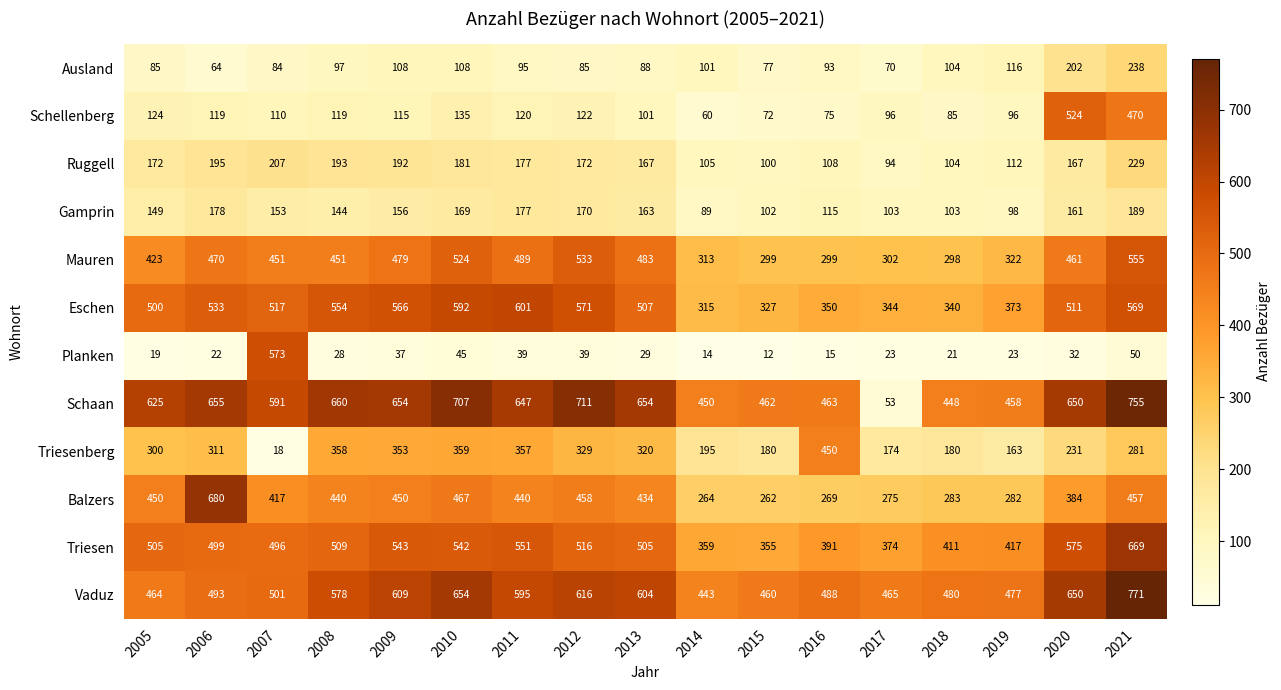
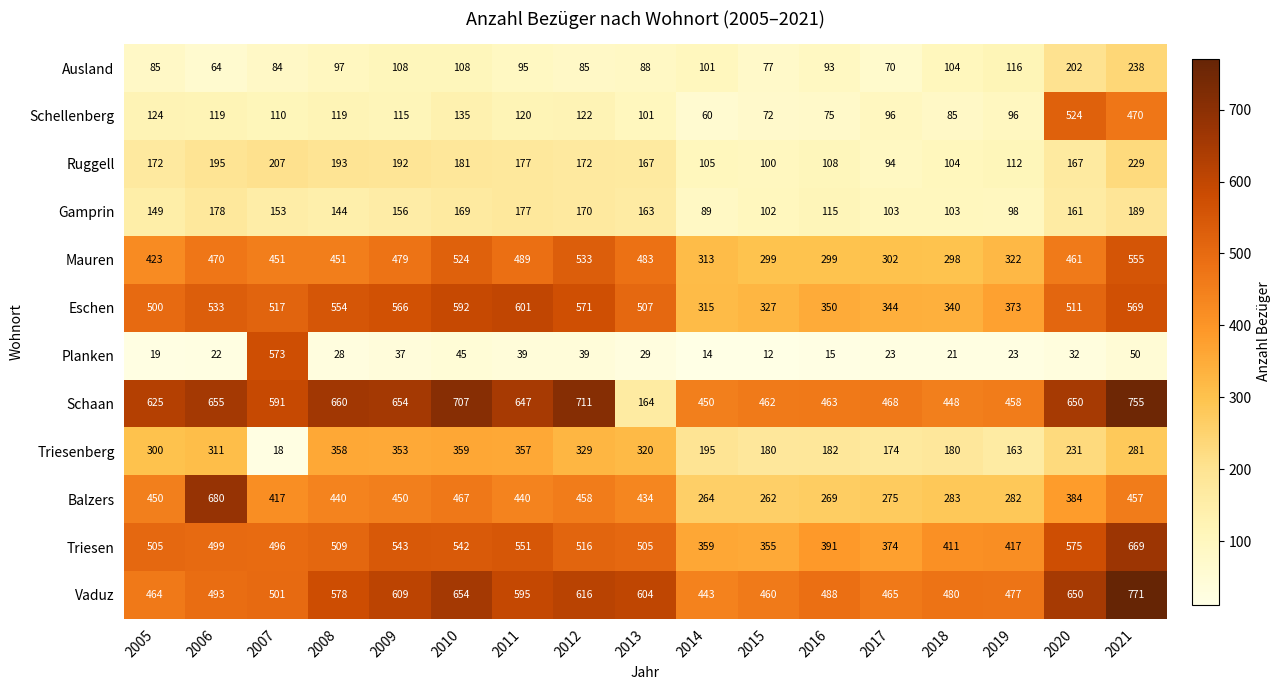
Schaan, 2013: 654 -> 164
Schaan, 2017: 53 -> 468
Triesenberg, 2016: 450 -> 182
